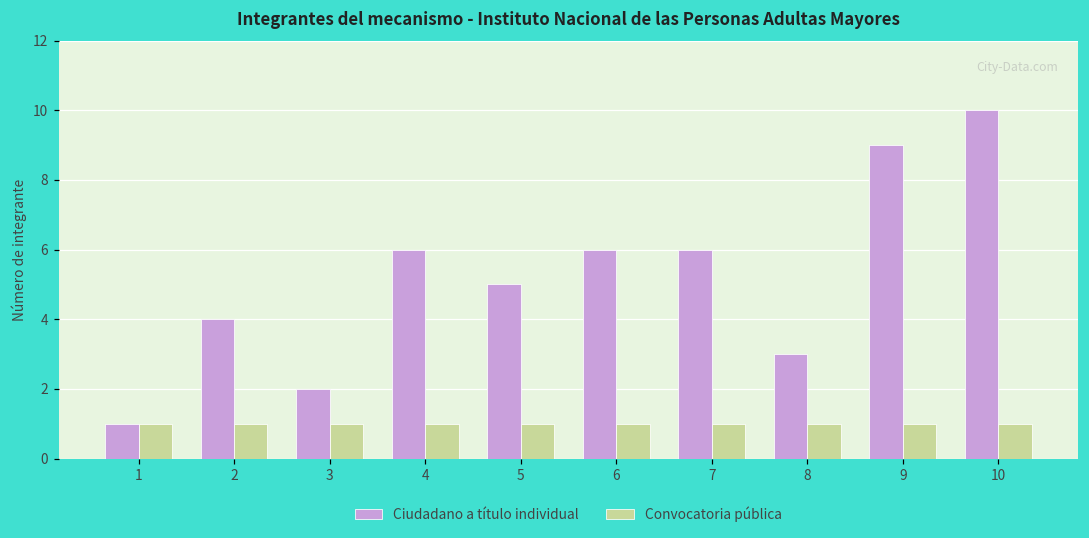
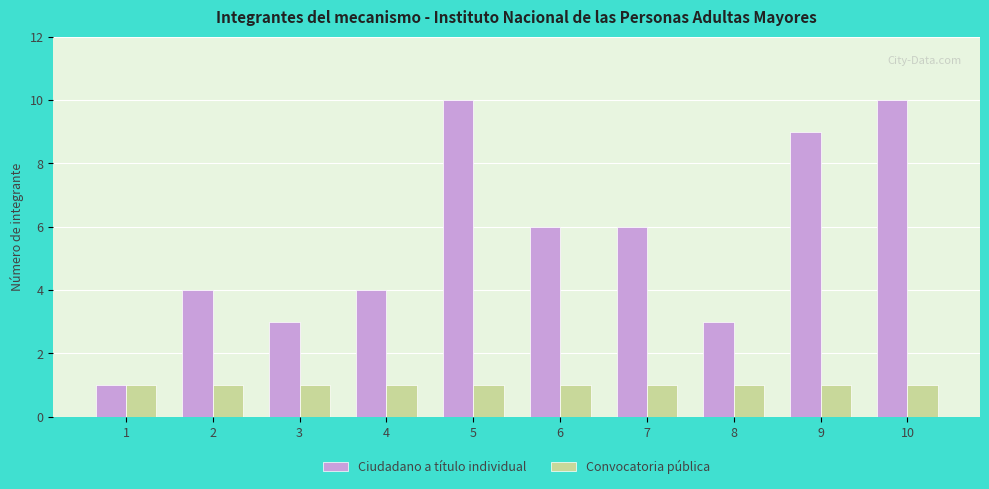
Ciudadano a título individual, 3: 2 -> 3
Ciudadano a título individual, 4: 6 -> 4
Ciudadano a título individual, 5: 5 -> 10
